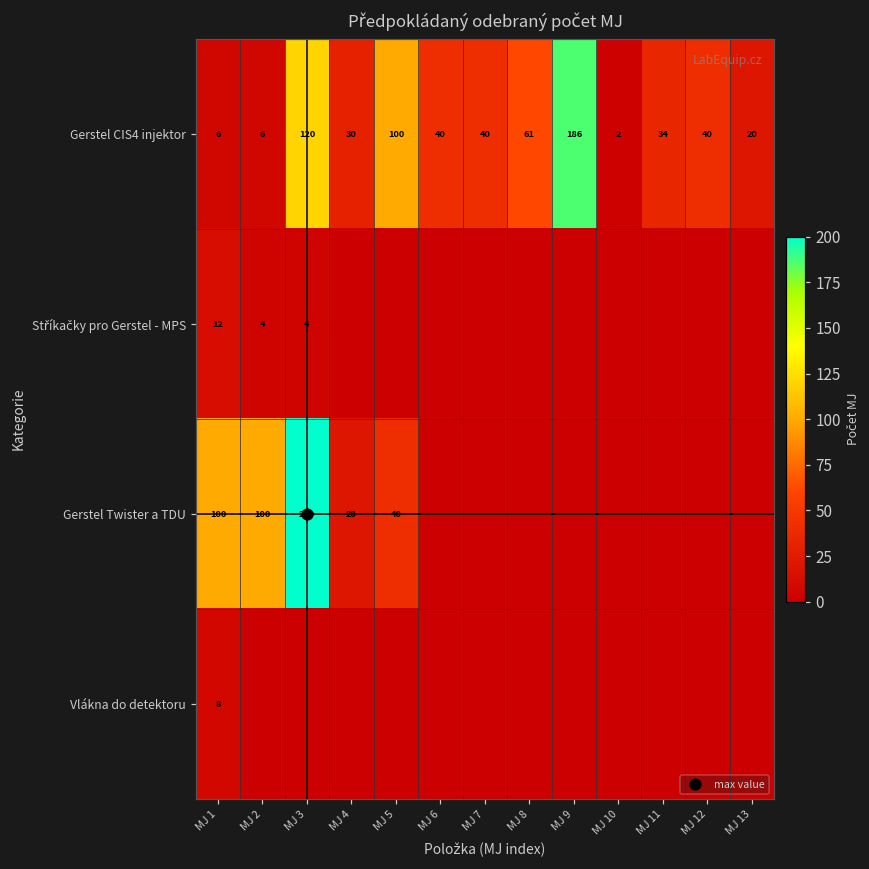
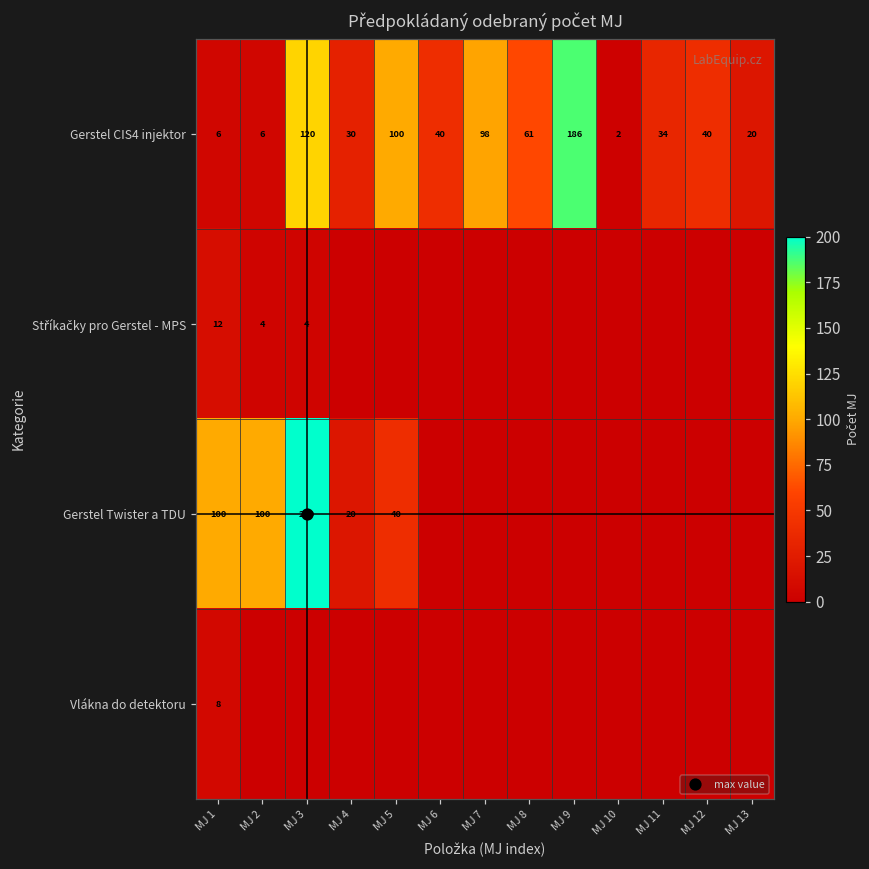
Gerstel CIS4 injektor, MJ 7: 40 -> 98
